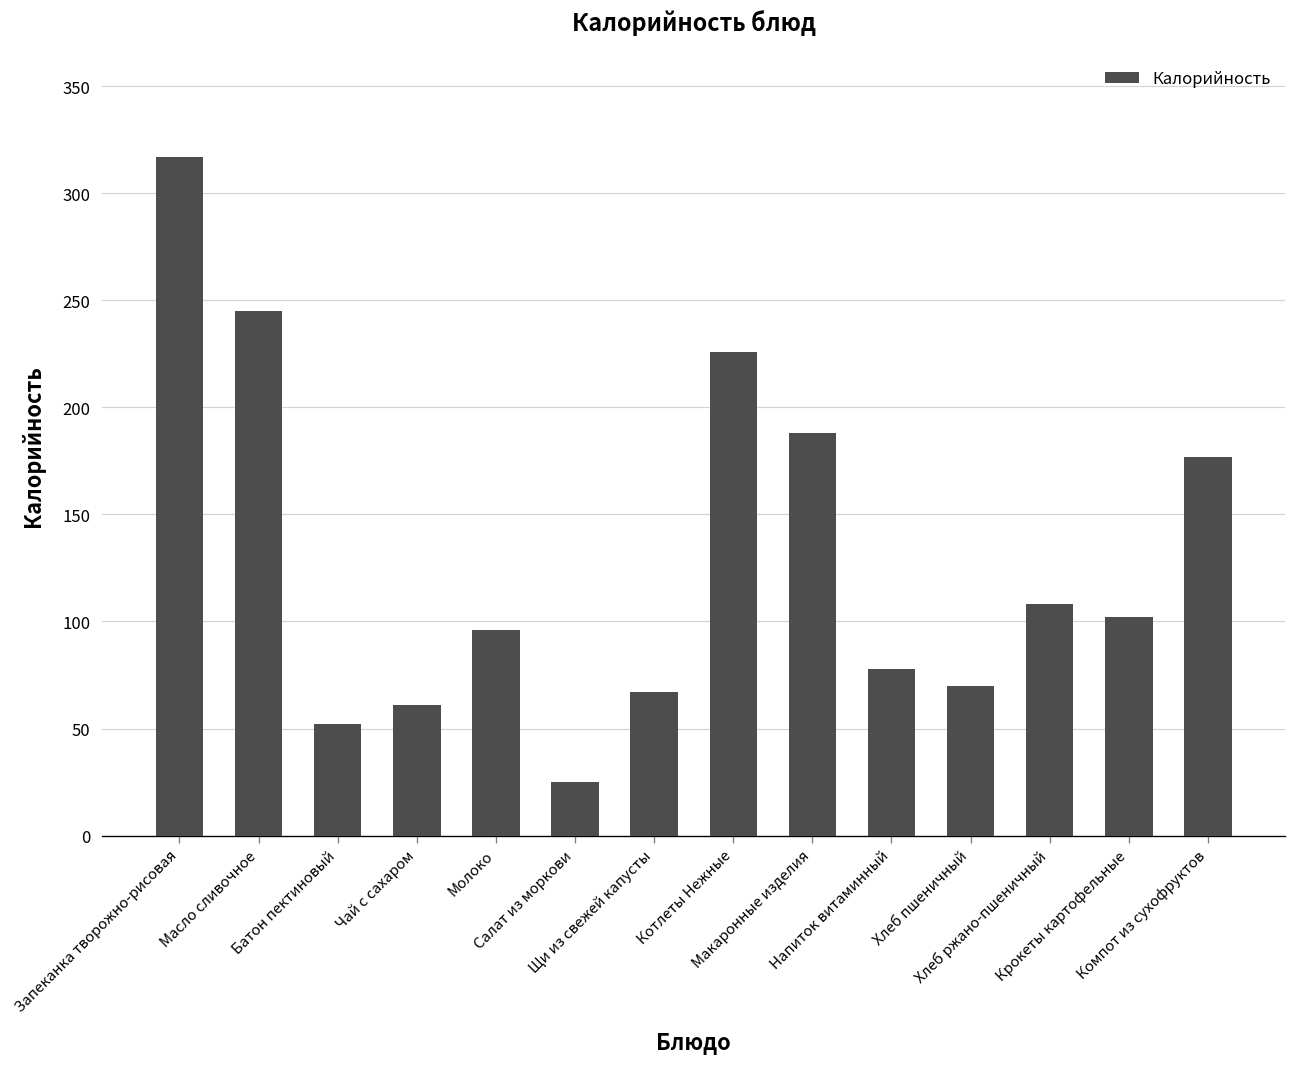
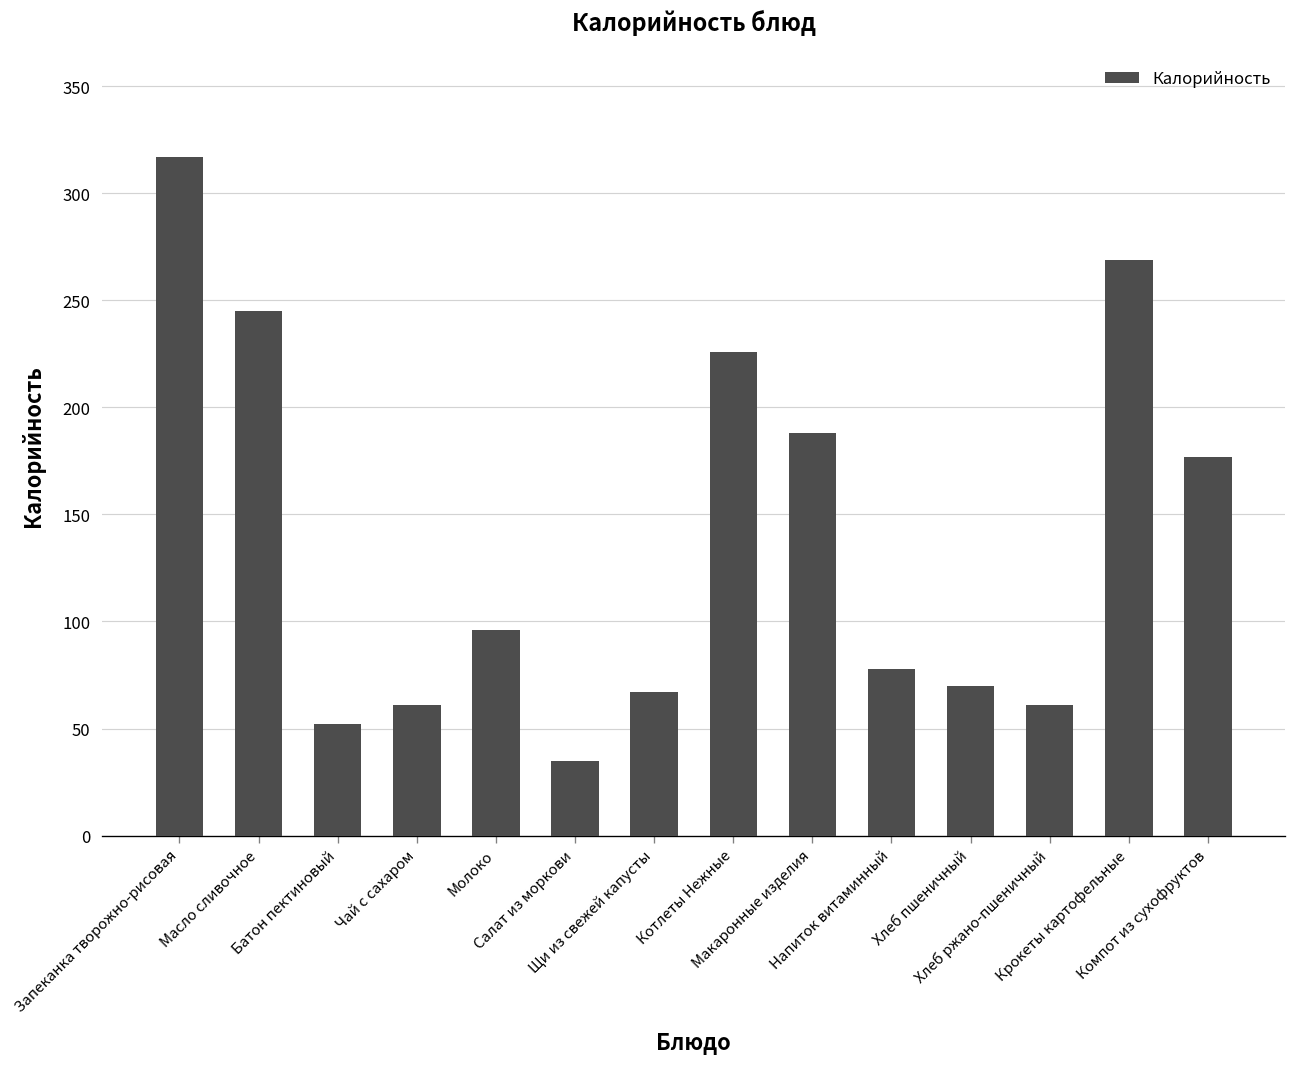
Салат из моркови: 25 -> 35
Хлеб ржано-пшеничный: 108 -> 61
Крокеты картофельные: 102 -> 269
